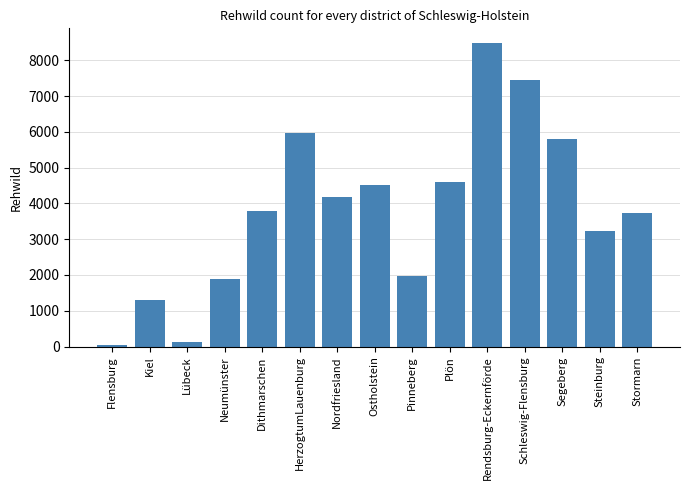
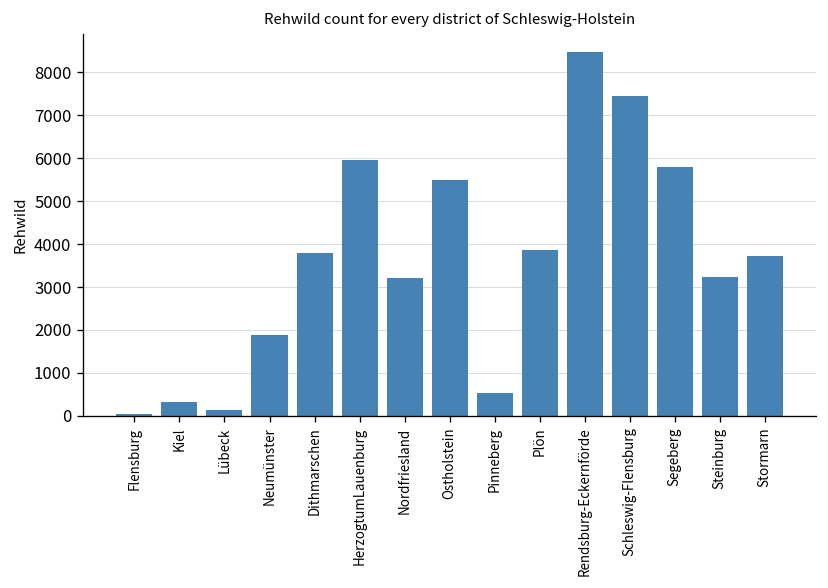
Kiel: 1300 -> 300
Nordfriesland: 4200 -> 3200
Ostholstein: 4500 -> 5500
Pinneberg: 2000 -> 500
Plön: 4600 -> 3900
